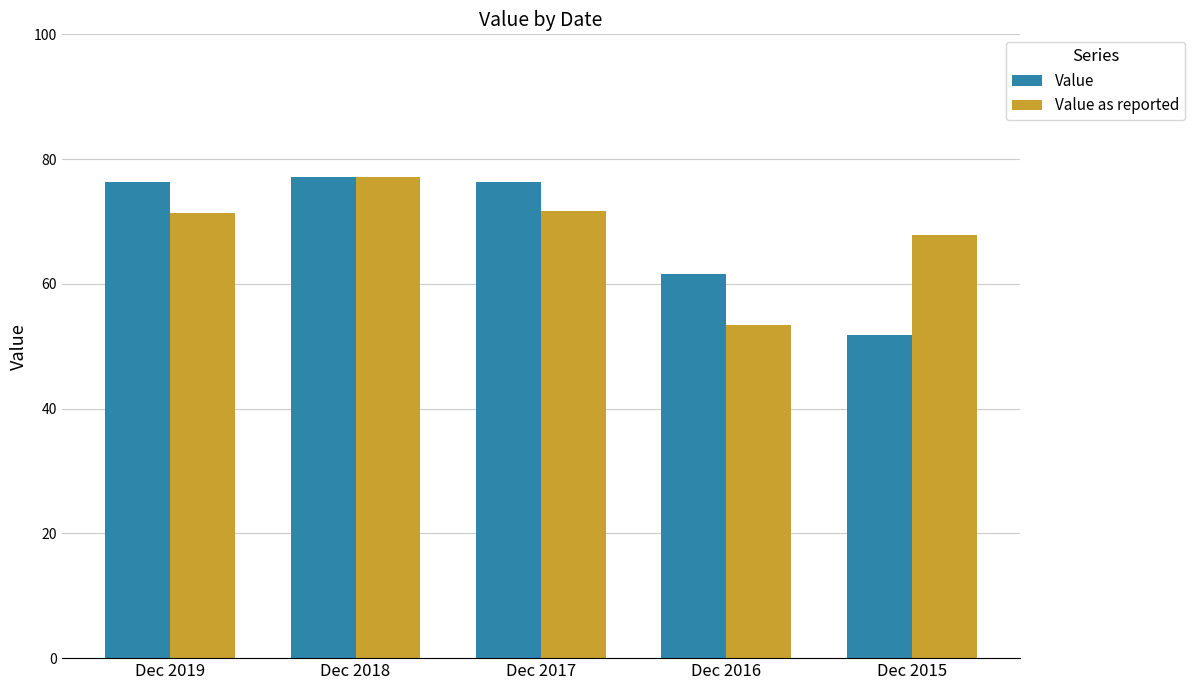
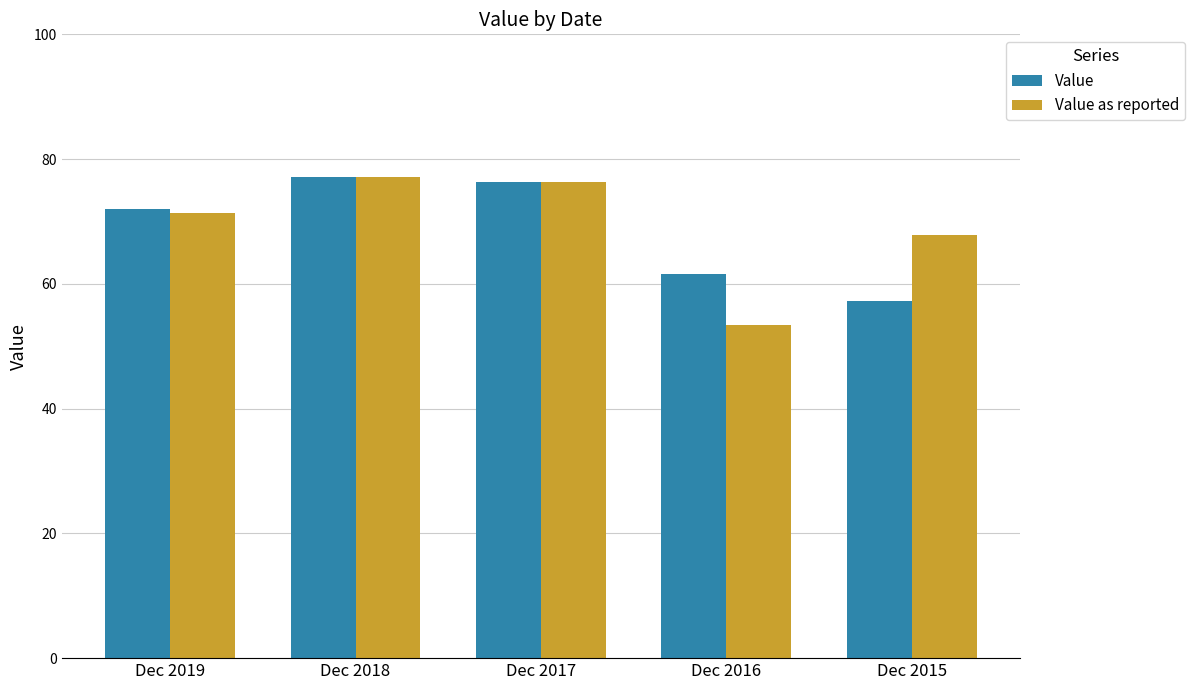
Value, Dec 2019: 76 -> 72
Value as reported, Dec 2017: 72 -> 76
Value, Dec 2015: 52 -> 57
